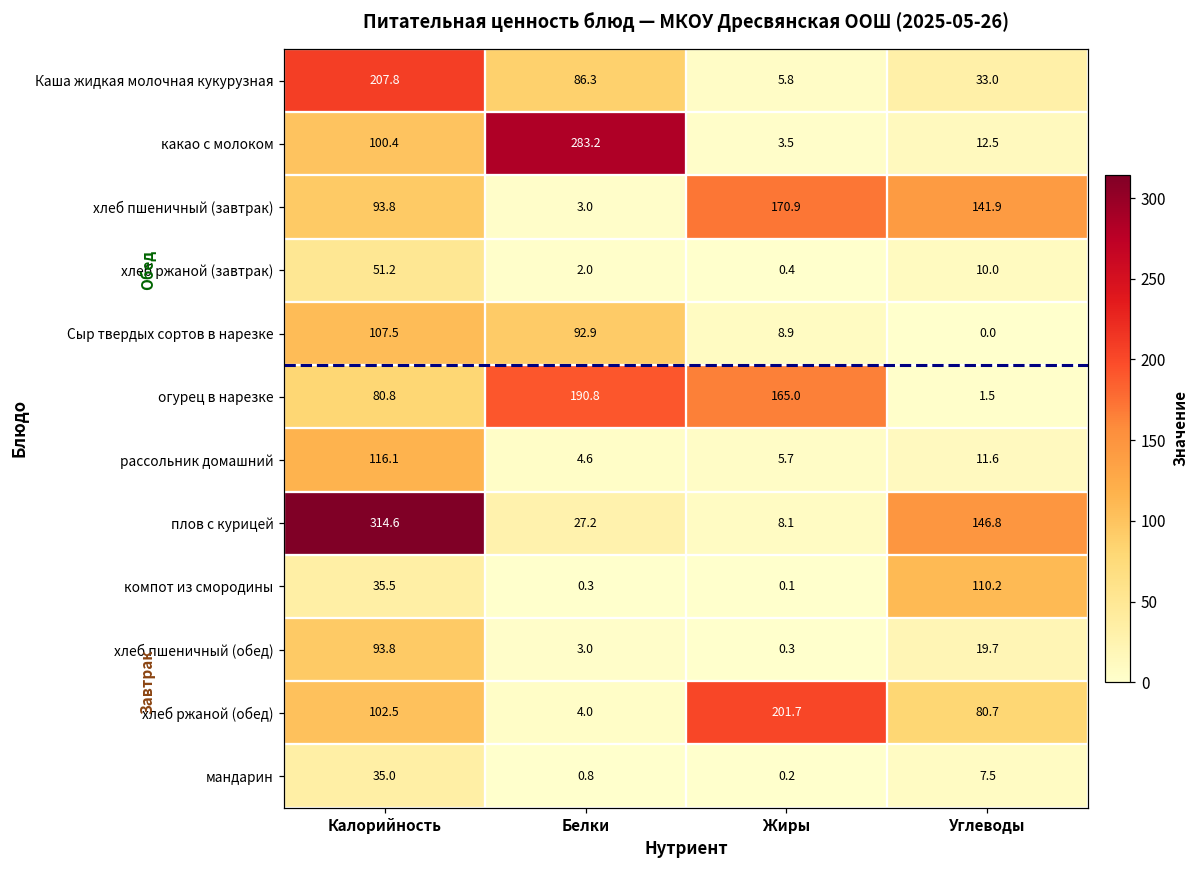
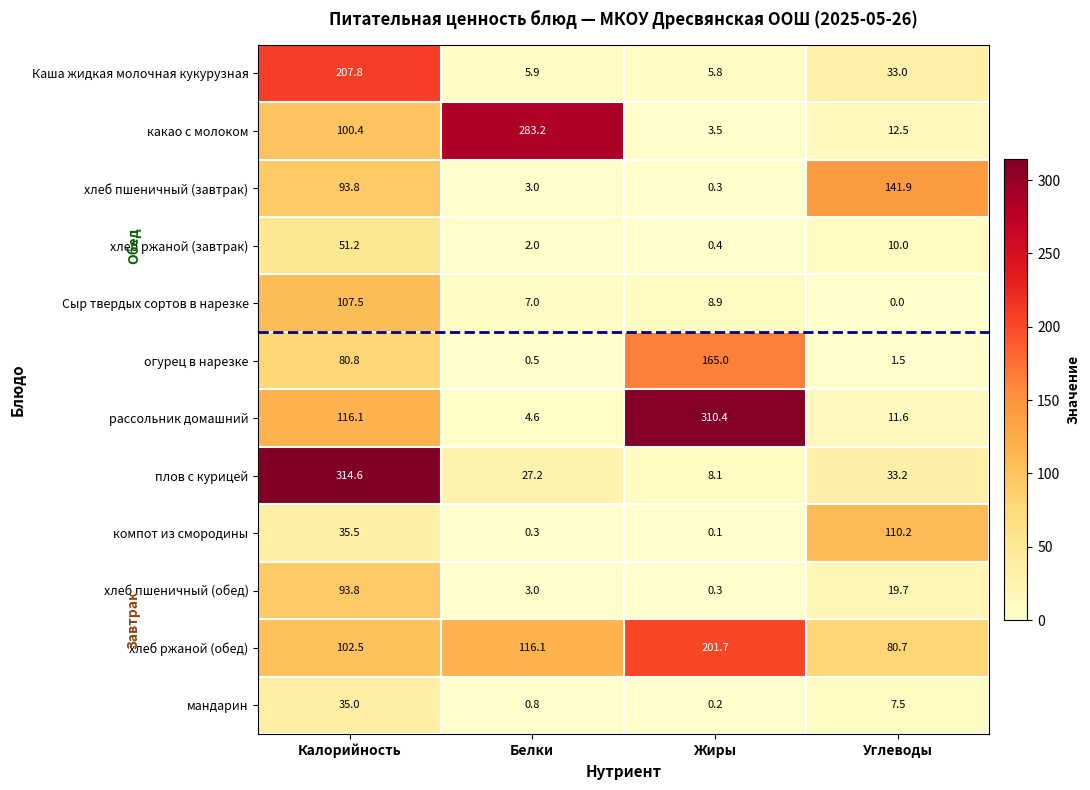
Каша жидкая молочная кукурузная, Белки: 86.3 -> 5.9
хлеб пшеничный (завтрак), Жиры: 170.9 -> 0.3
Сыр твердых сортов в нарезке, Белки: 92.9 -> 7.0
огурец в нарезке, Белки: 190.8 -> 0.5
рассольник домашний, Жиры: 5.7 -> 310.4
плов с курицей, Углеводы: 146.8 -> 33.2
хлеб ржаной (обед), Белки: 4.0 -> 116.1
